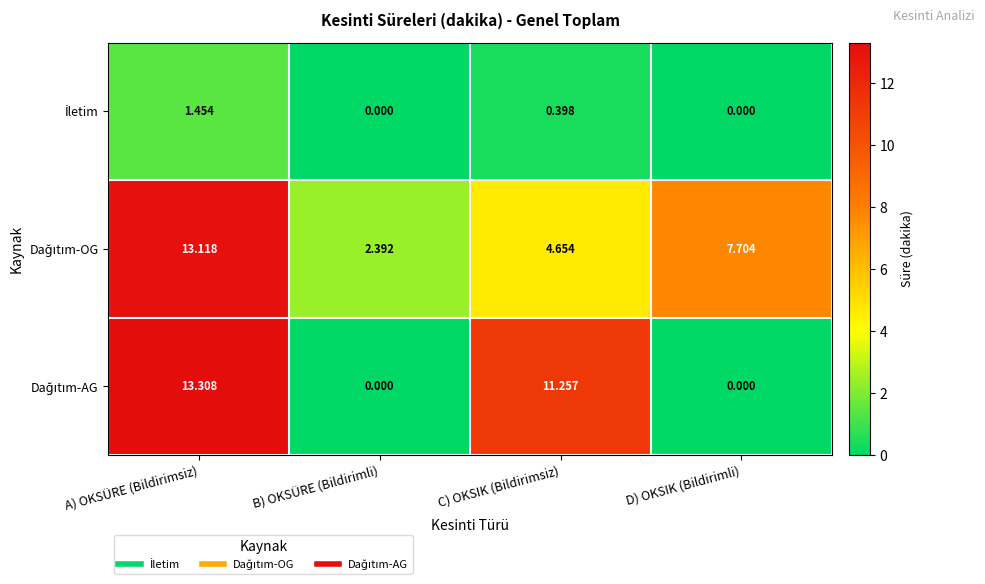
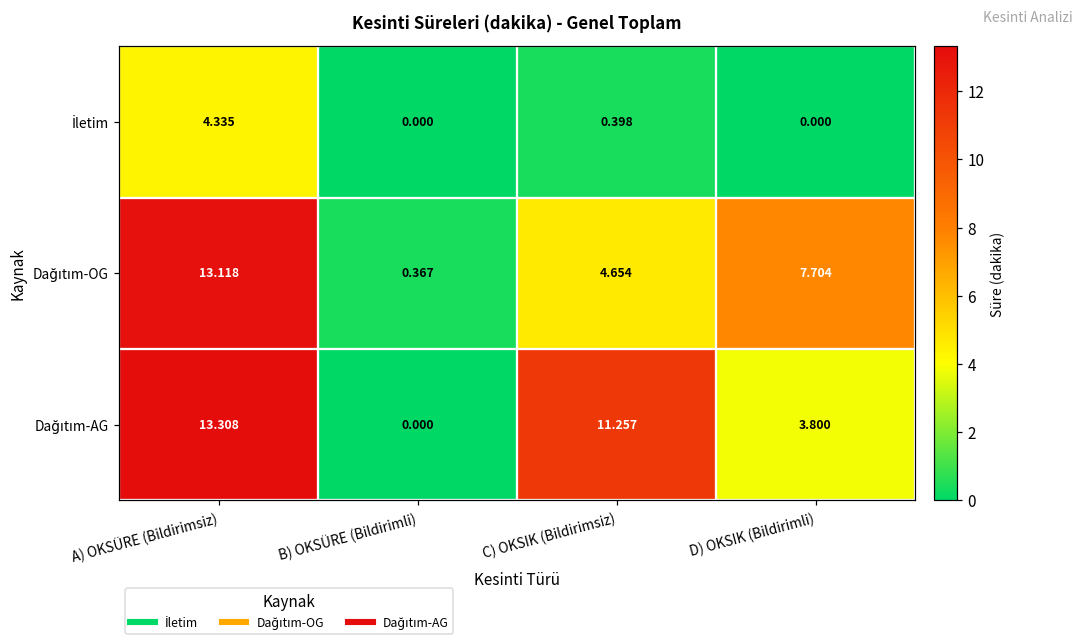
İletim, A) OKSÜRE (Bildirimsiz): 1.454 -> 4.335
Dağıtım-OG, B) OKSÜRE (Bildirimli): 2.392 -> 0.367
Dağıtım-AG, D) OKSIK (Bildirimli): 0.000 -> 3.800
